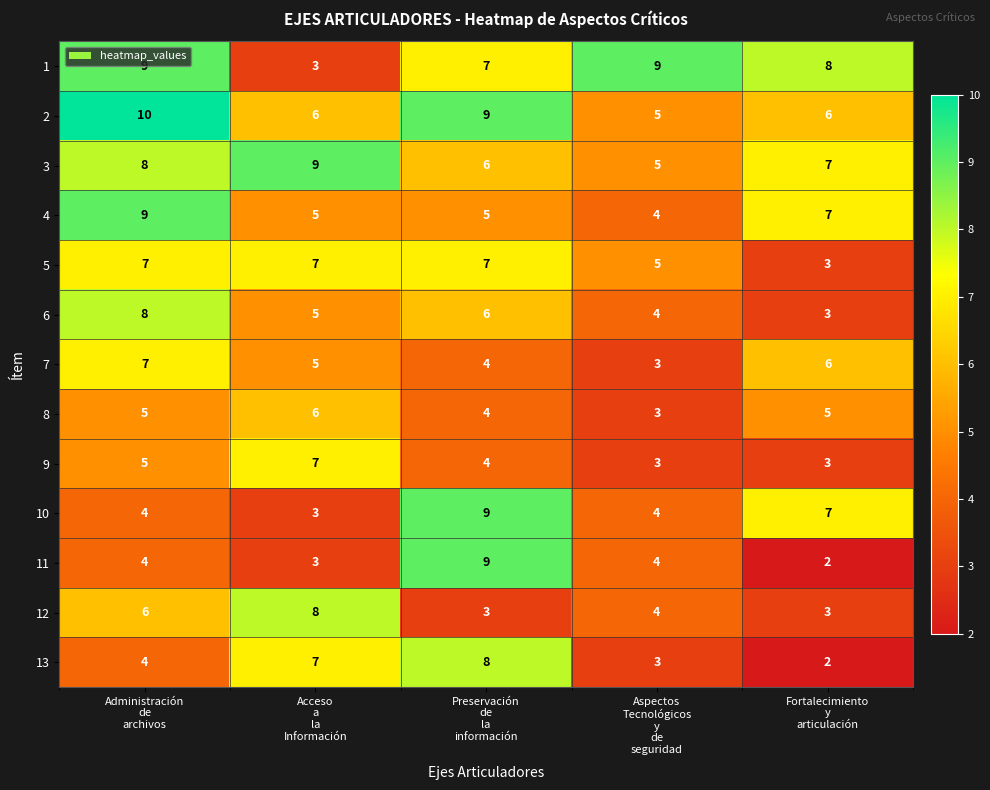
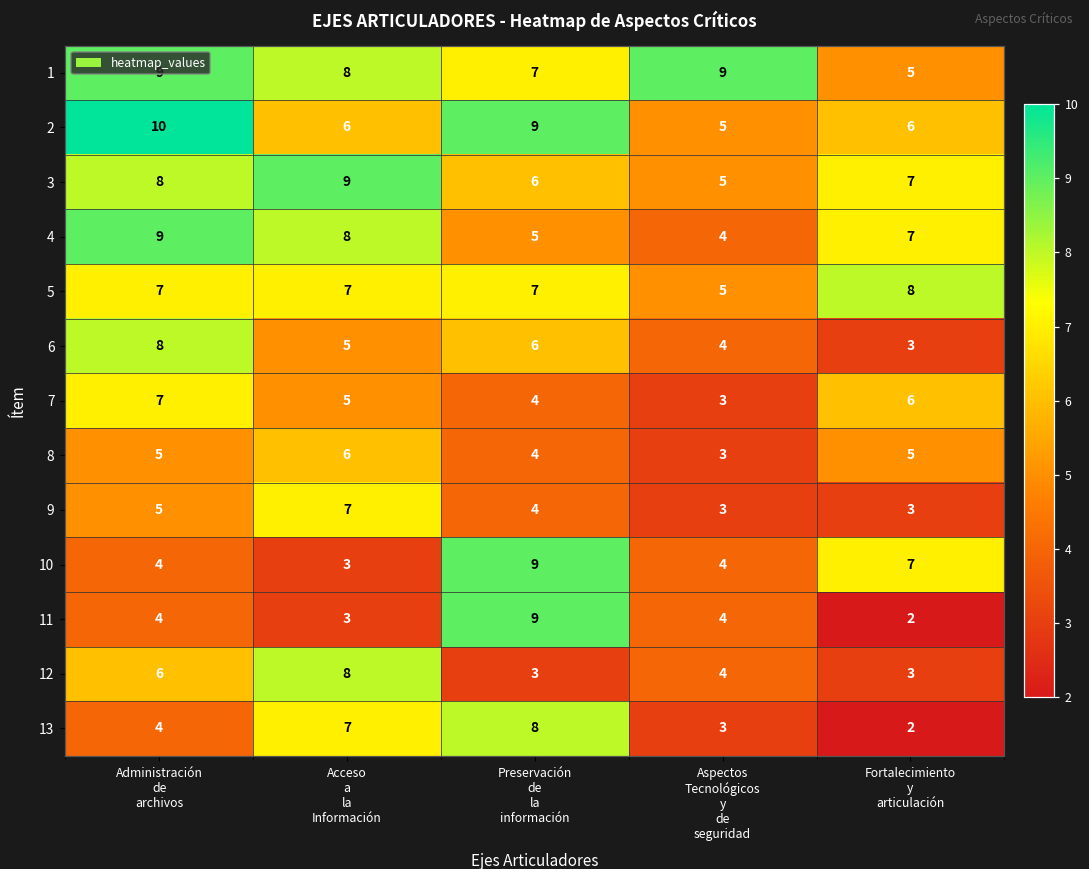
1, Acceso a la Información: 3 -> 8
1, Fortalecimiento y articulación: 8 -> 5
4, Acceso a la Información: 5 -> 8
5, Fortalecimiento y articulación: 3 -> 8
